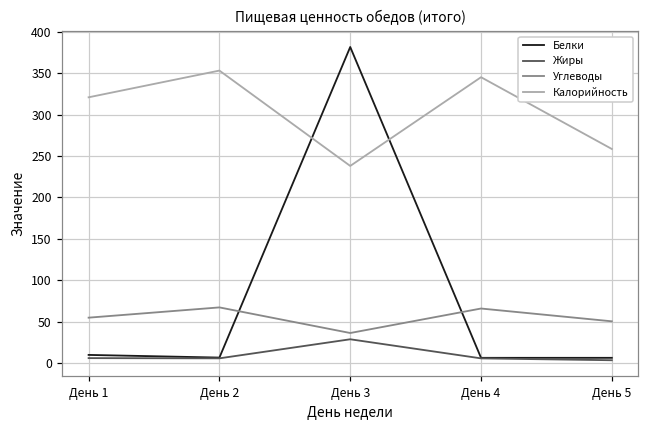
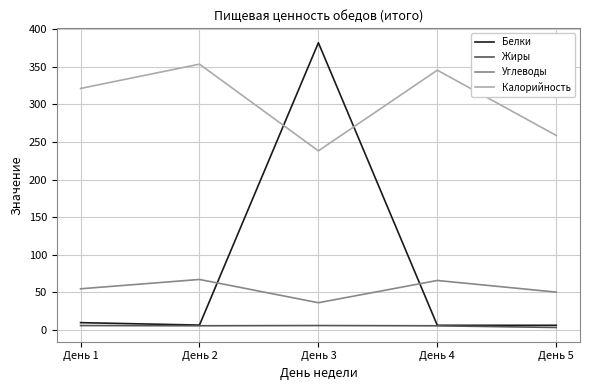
Жиры, День 3: 30 -> 10
